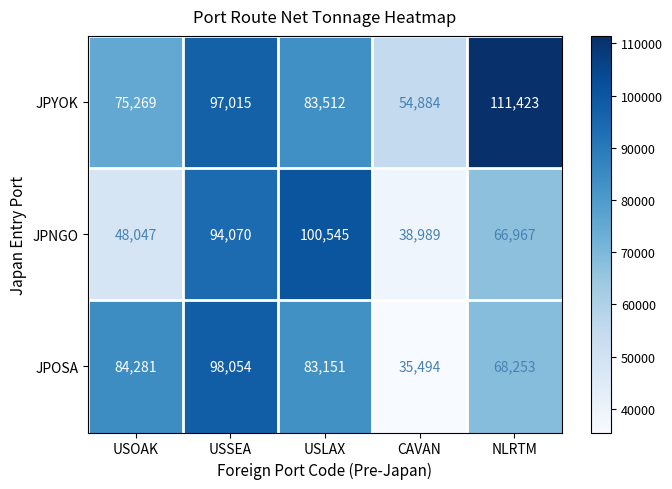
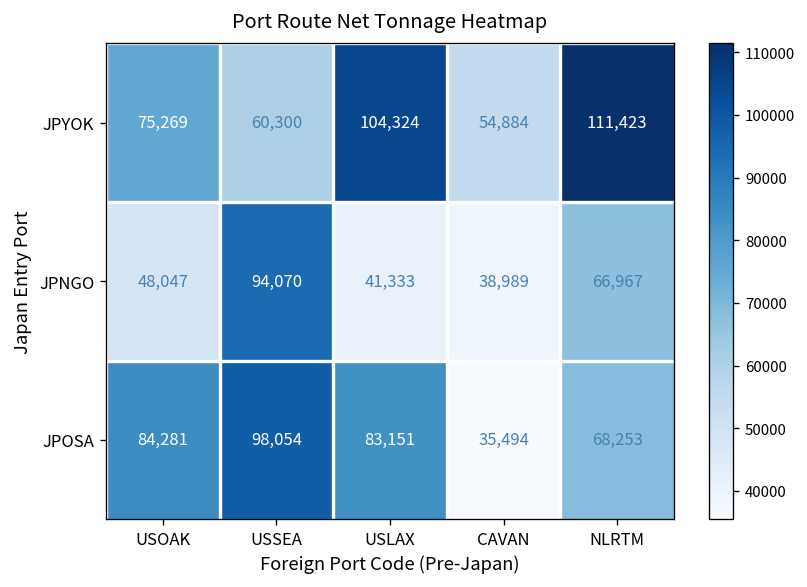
JPYOK, USSEA: 97,015 -> 60,300
JPYOK, USLAX: 83,512 -> 104,324
JPNGO, USLAX: 100,545 -> 41,333
